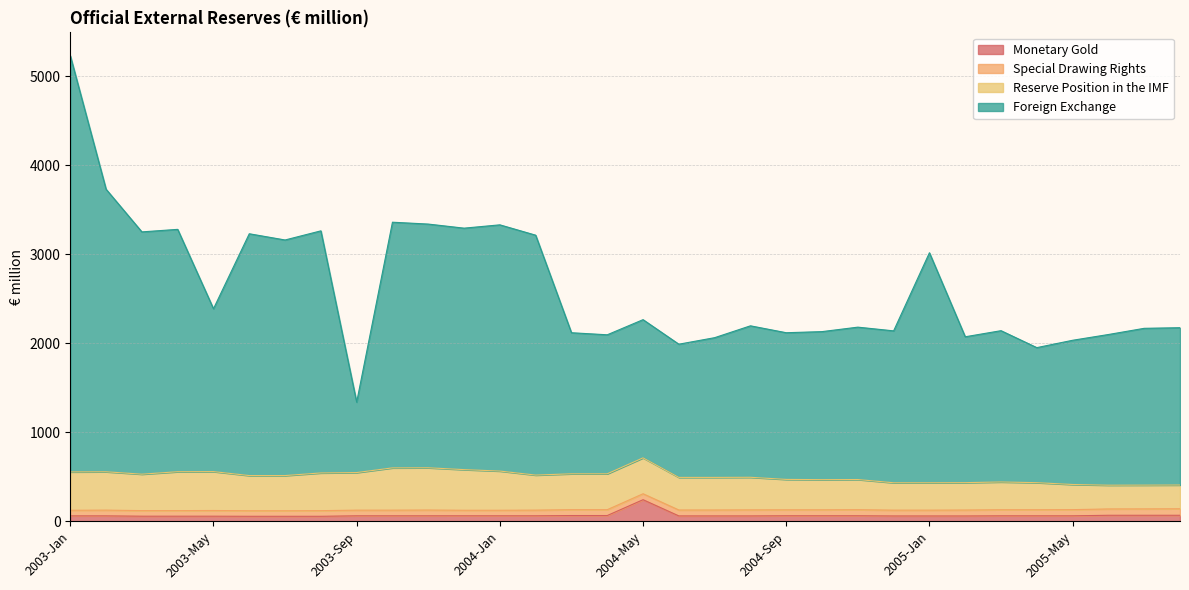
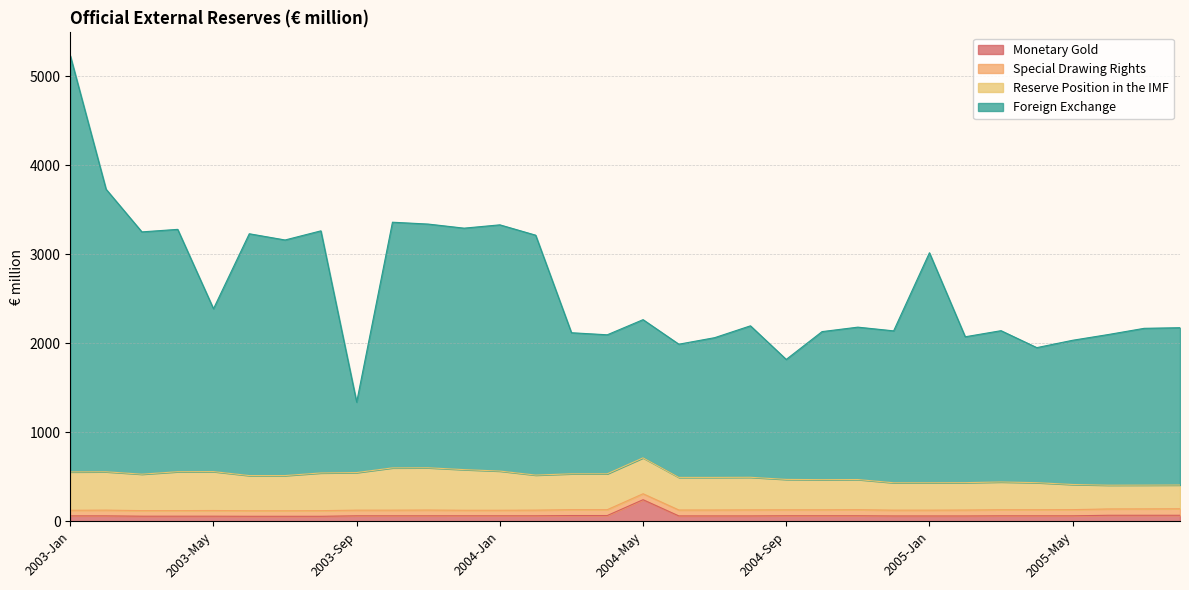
Foreign Exchange, 2004-Sep: 1600 -> 1300
